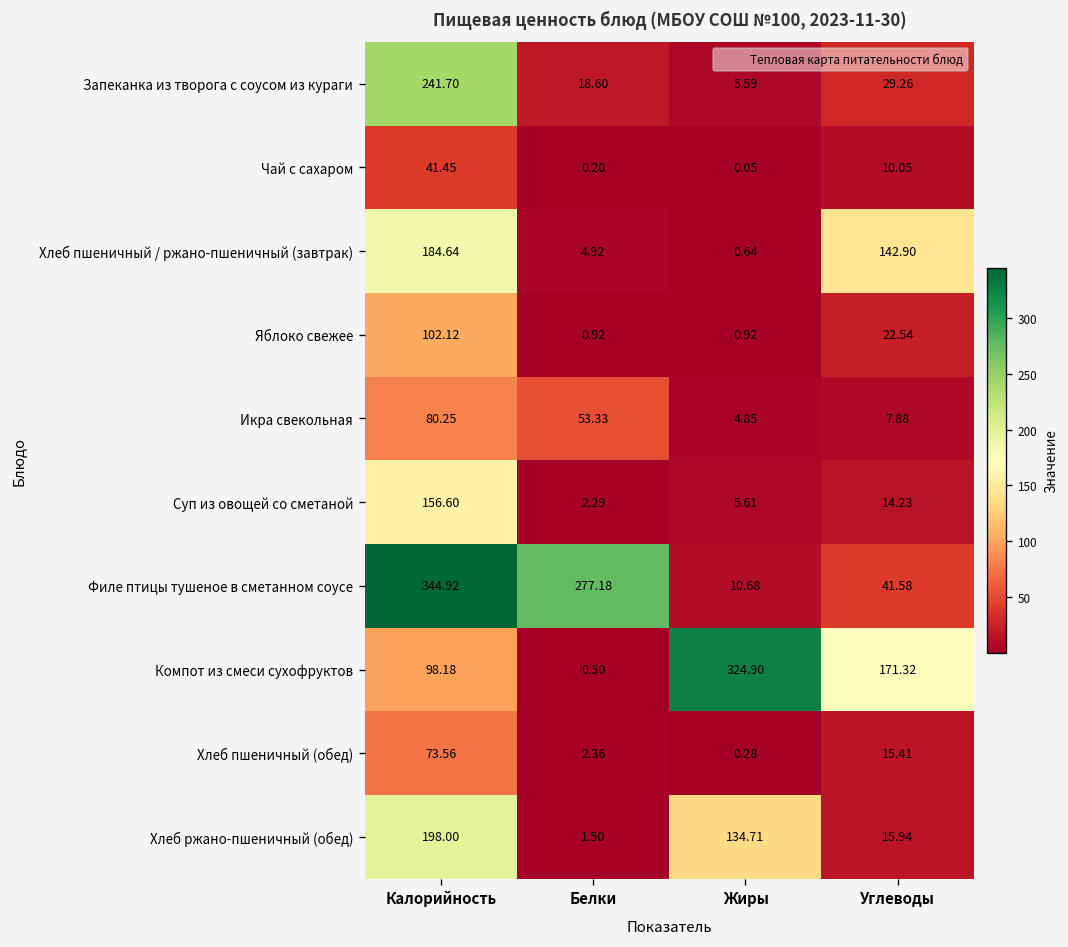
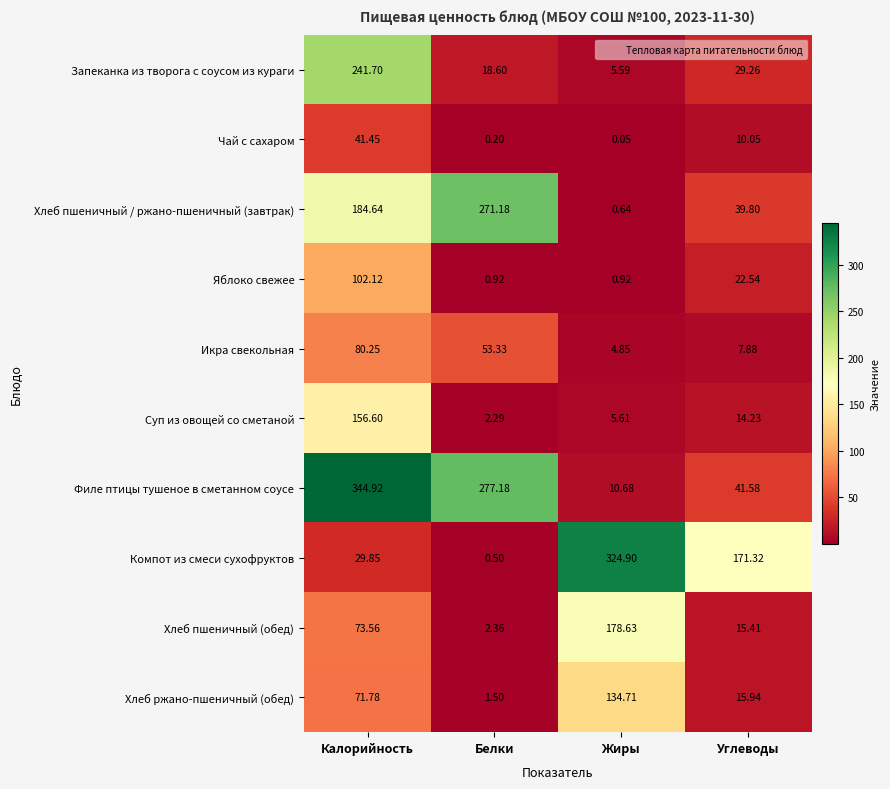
Хлеб пшеничный / ржано-пшеничный (завтрак), Белки: 4.92 -> 271.18
Хлеб пшеничный / ржано-пшеничный (завтрак), Углеводы: 142.90 -> 39.80
Компот из смеси сухофруктов, Калорийность: 98.18 -> 29.85
Хлеб пшеничный (обед), Жиры: 0.28 -> 178.63
Хлеб ржано-пшеничный (обед), Калорийность: 198.00 -> 71.78
